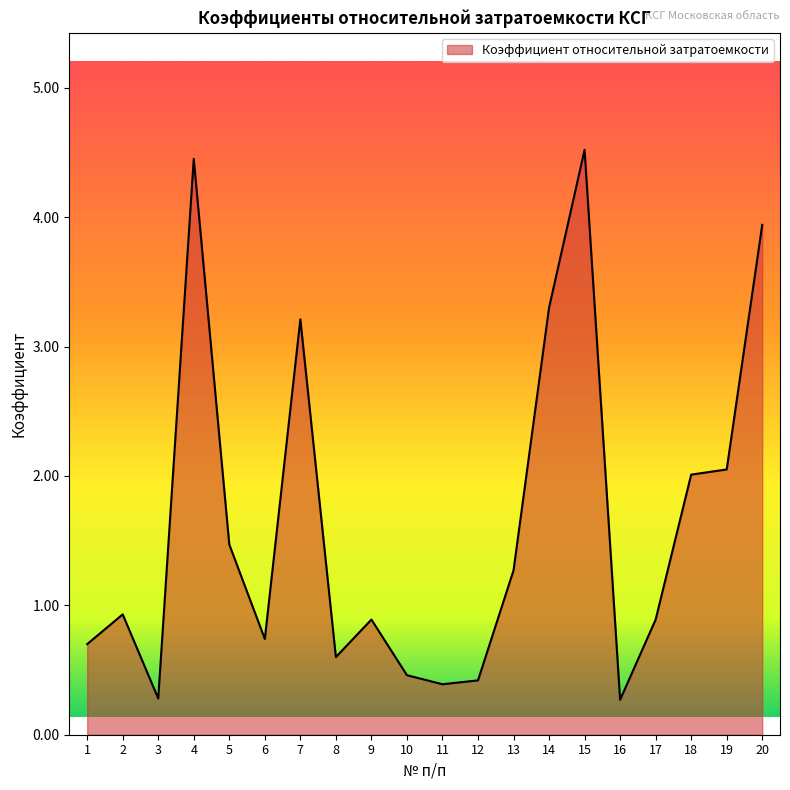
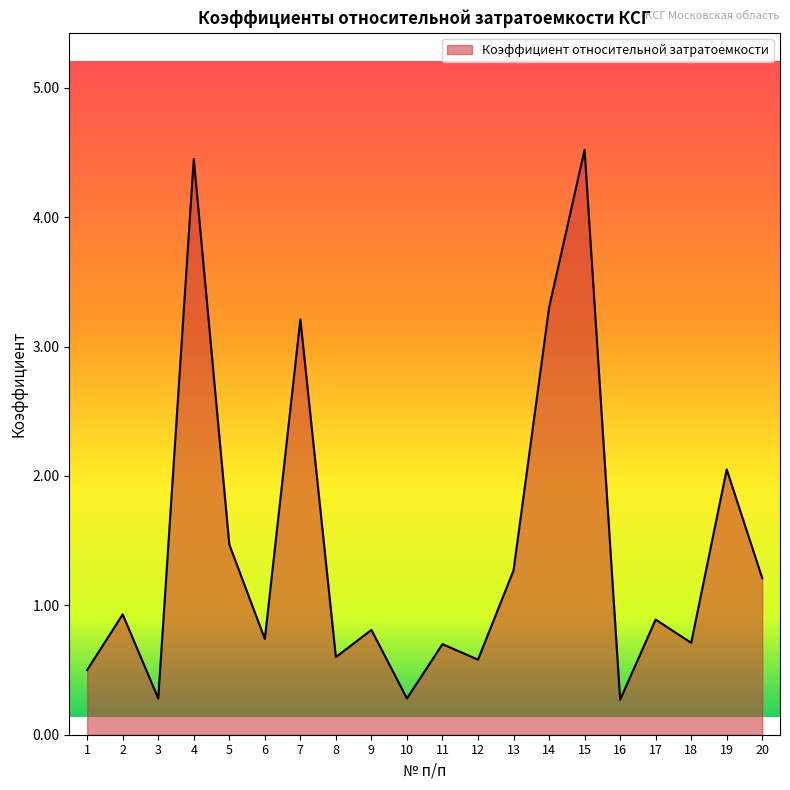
1: 0.7 -> 0.5
9: 0.89 -> 0.81
10: 0.46 -> 0.28
11: 0.39 -> 0.70
12: 0.42 -> 0.58
18: 2.01 -> 0.71
20: 3.94 -> 1.21
